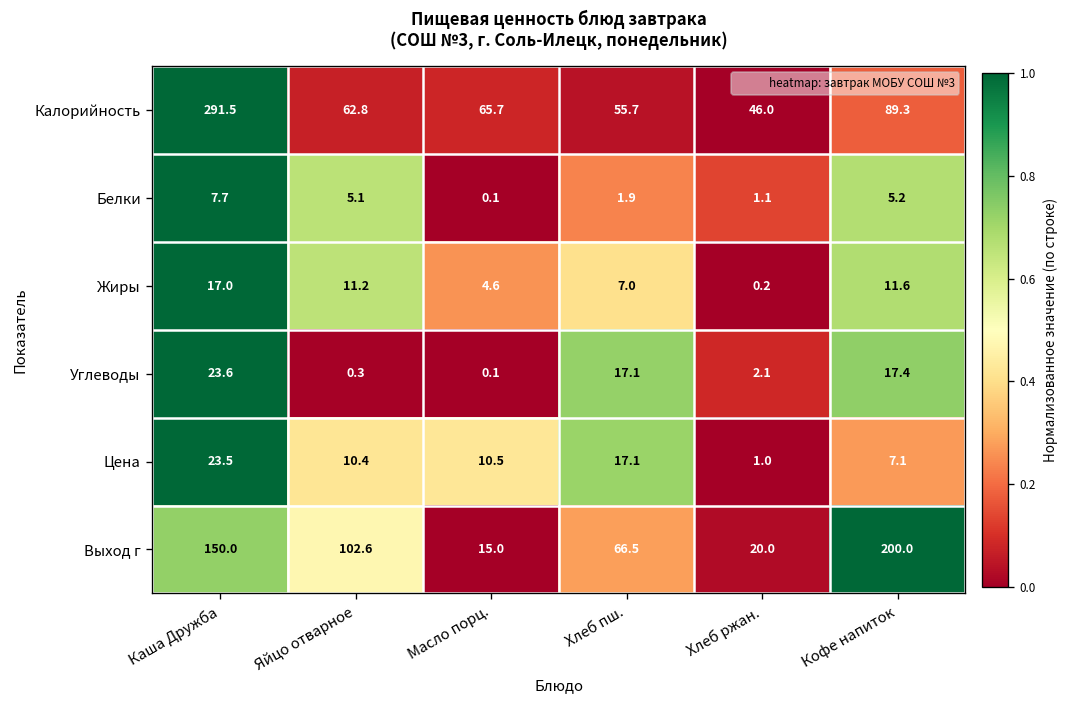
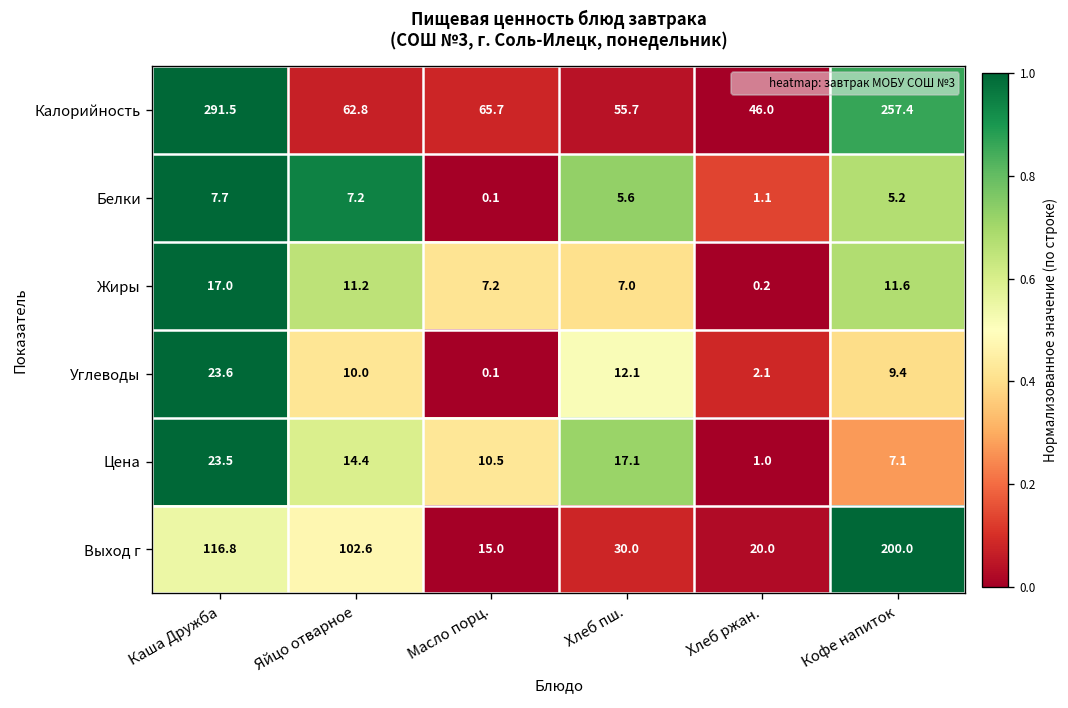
Калорийность, Кофе напиток: 89.3 -> 257.4
Белки, Яйцо отварное: 5.1 -> 7.2
Белки, Хлеб пш.: 1.9 -> 5.6
Жиры, Масло порц.: 4.6 -> 7.2
Углеводы, Яйцо отварное: 0.3 -> 10.0
Углеводы, Хлеб пш.: 17.1 -> 12.1
Углеводы, Кофе напиток: 17.4 -> 9.4
Цена, Яйцо отварное: 10.4 -> 14.4
Выход г, Каша Дружба: 150.0 -> 116.8
Выход г, Хлеб пш.: 66.5 -> 30.0
